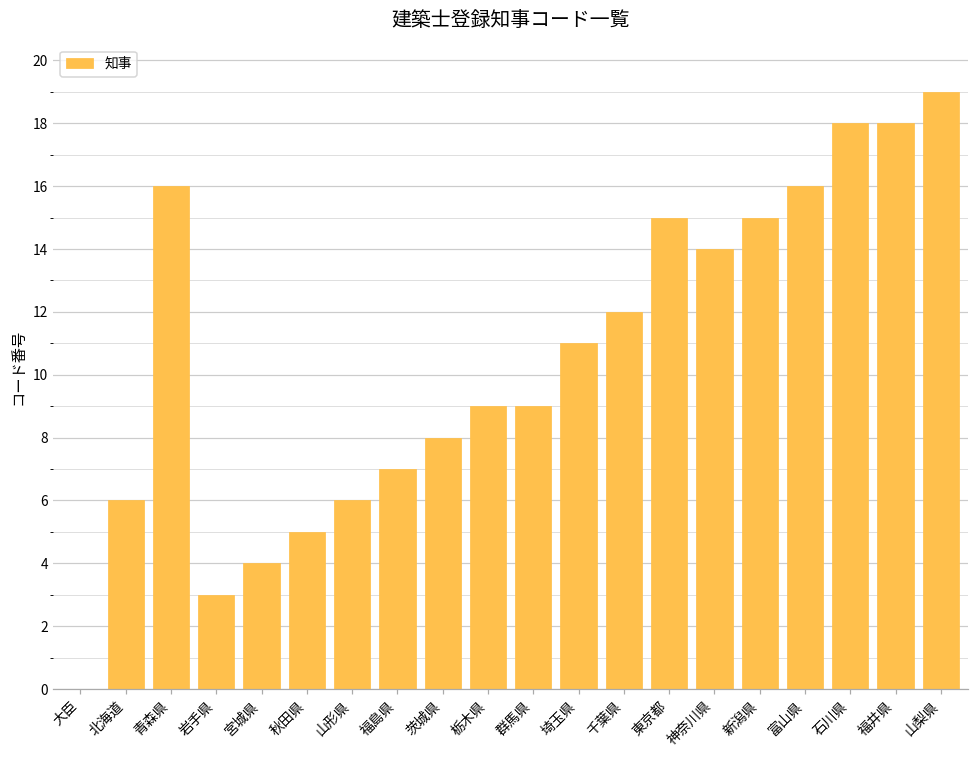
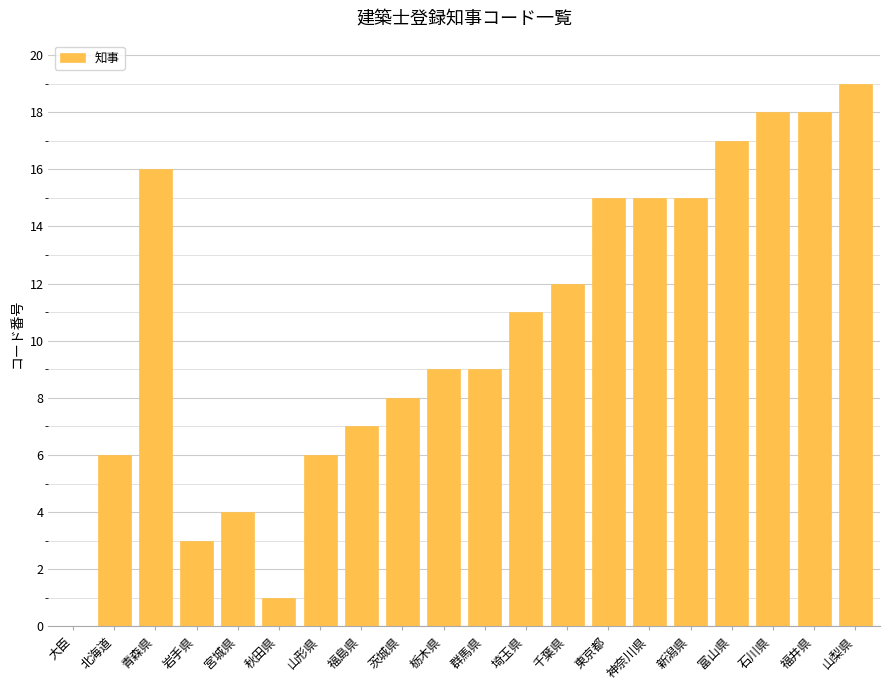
秋田県: 5 -> 1
神奈川県: 14 -> 15
富山県: 16 -> 17
